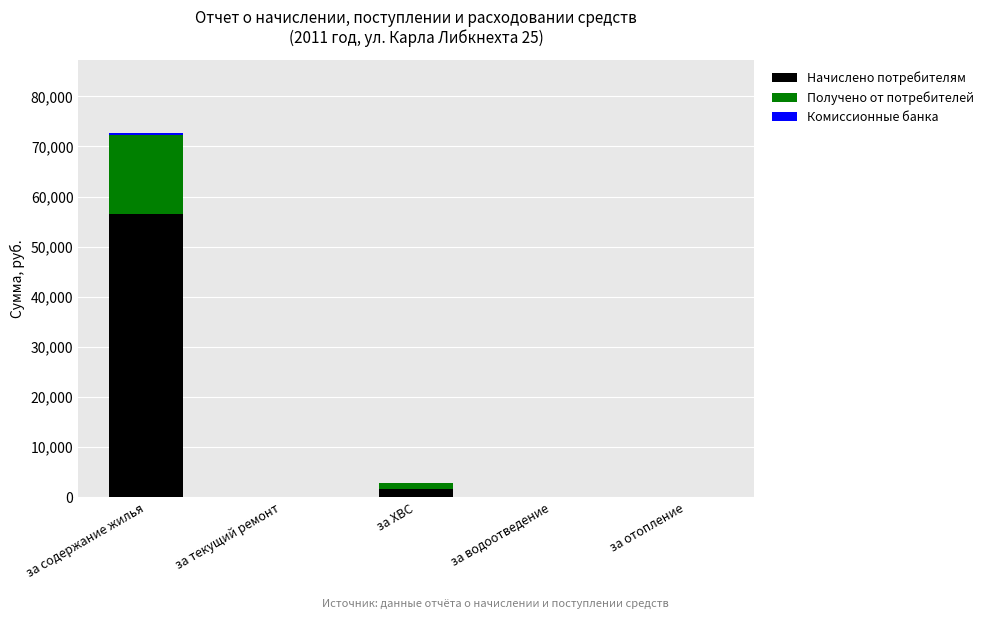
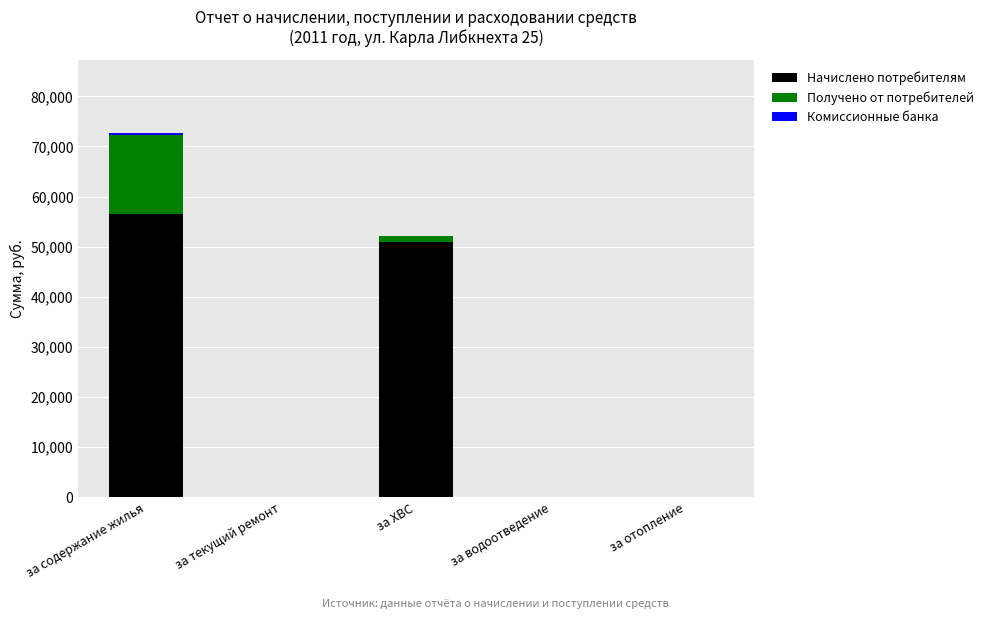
Начислено потребителям, за ХВС: 2,000 -> 51,000
